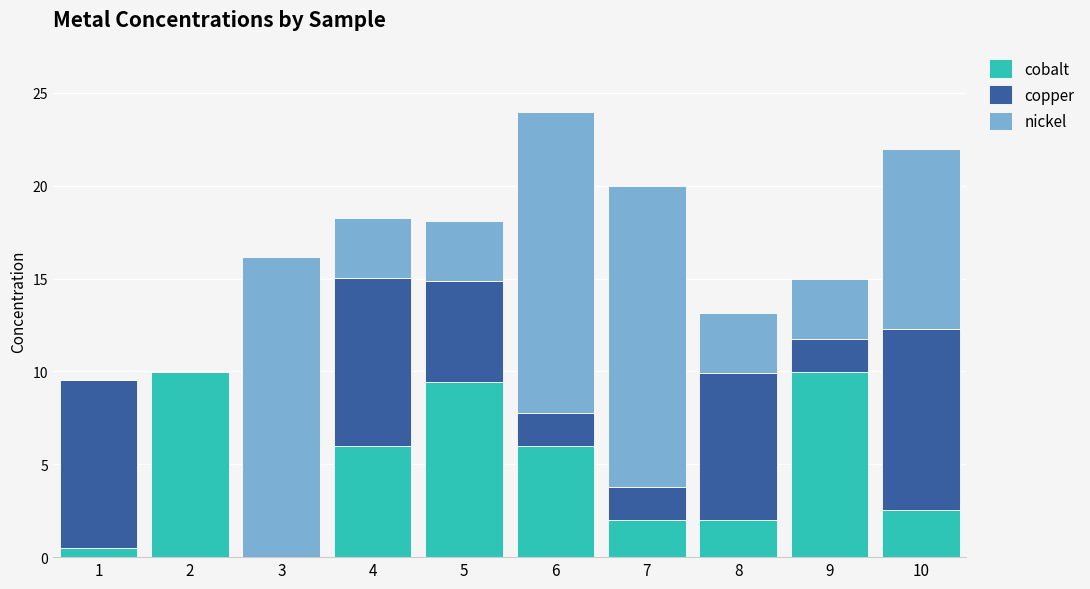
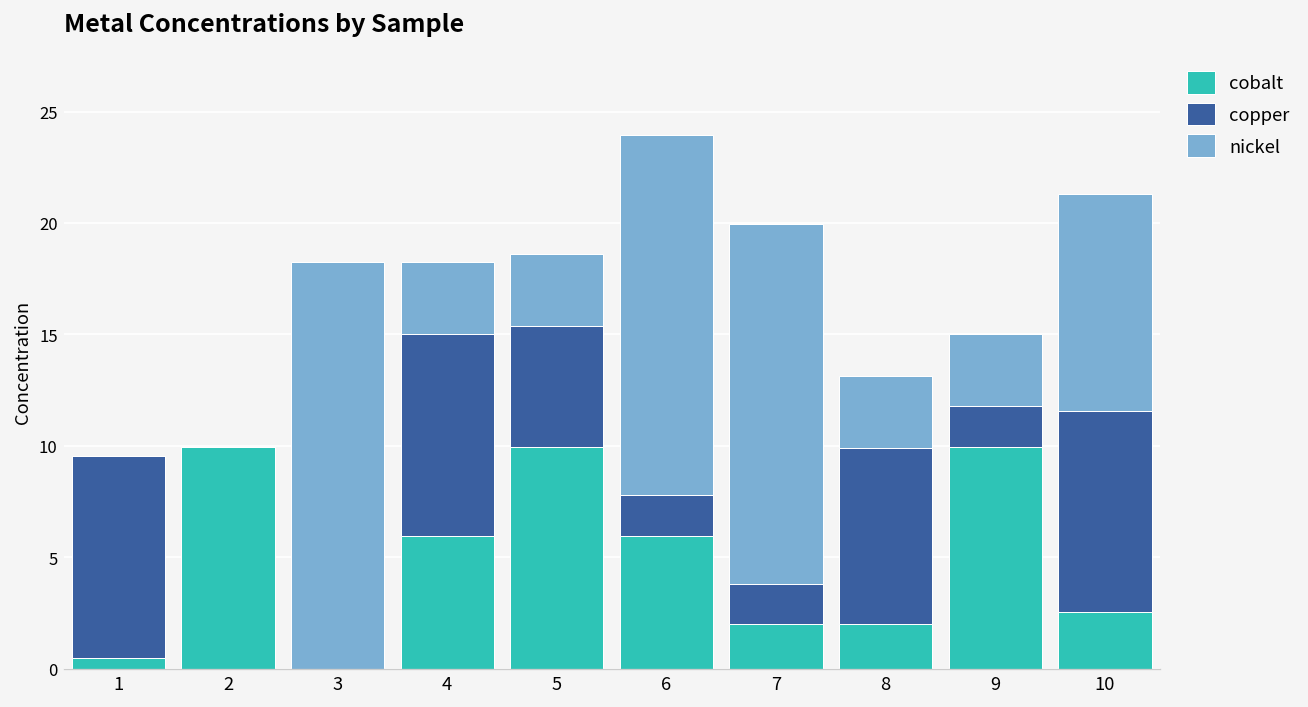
nickel, 3: 16.2 -> 18.3
cobalt, 5: 9.4 -> 10.0
copper, 10: 9.8 -> 9.1
